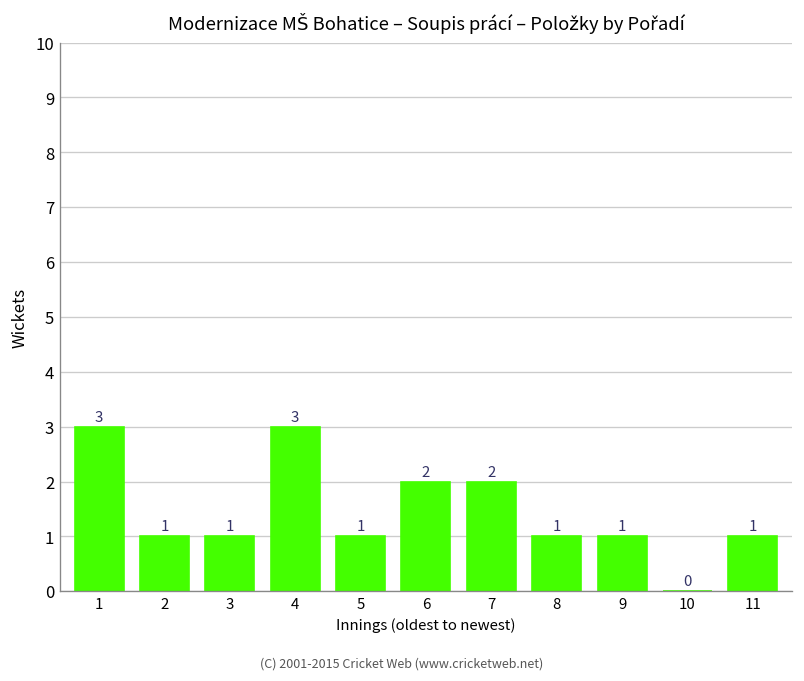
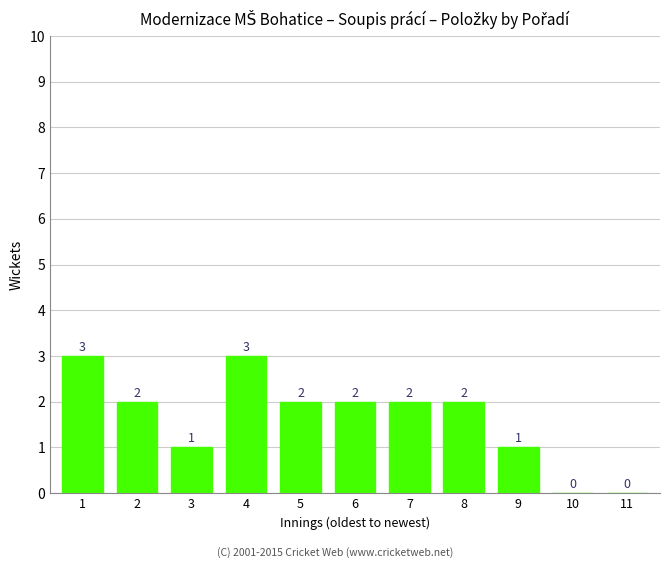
2: 1 -> 2
5: 1 -> 2
8: 1 -> 2
11: 1 -> 0
